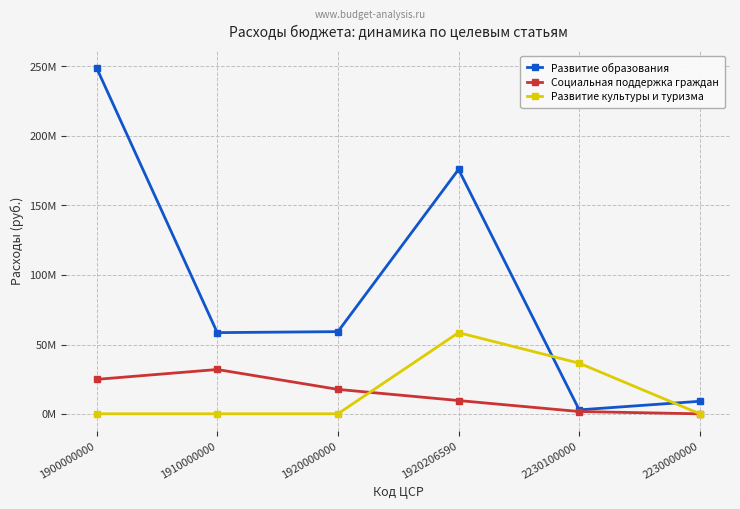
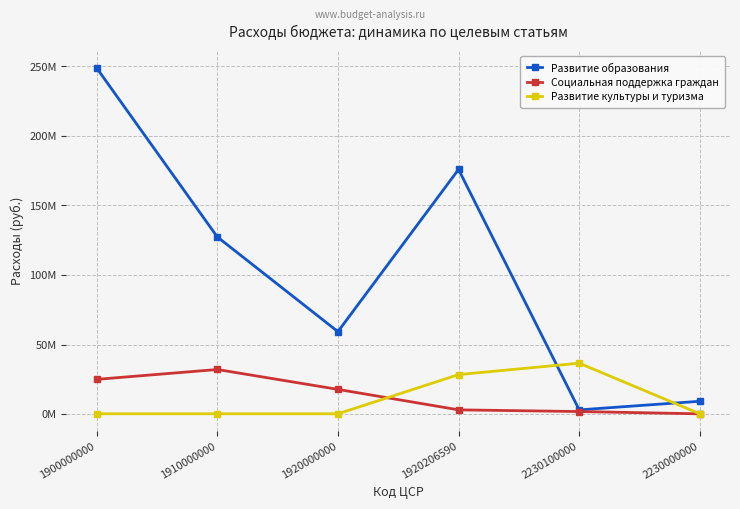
Развитие образования, 1910000000: 59000000 -> 127000000
Социальная поддержка граждан, 1920206590: 10000000 -> 3000000
Развитие культуры и туризма, 1920206590: 59000000 -> 28000000
